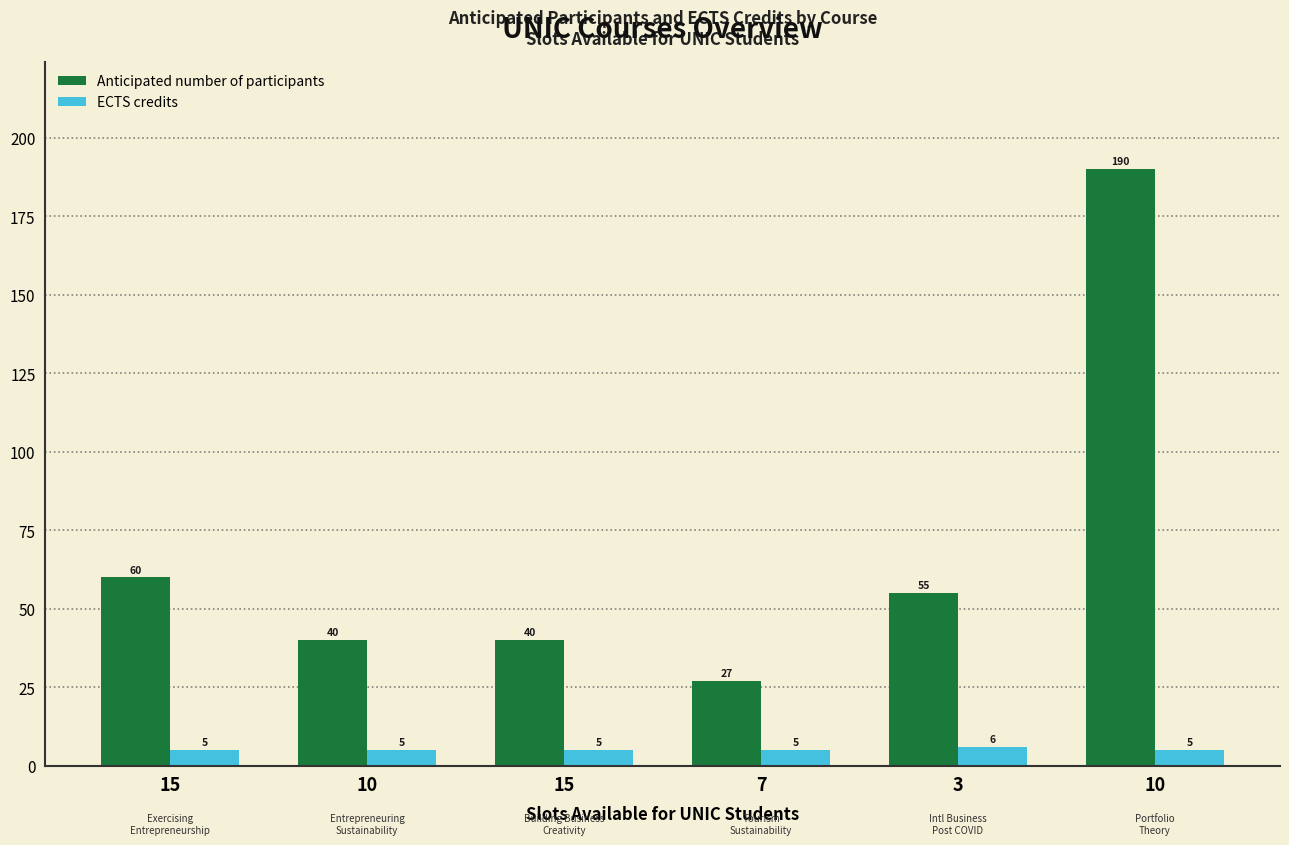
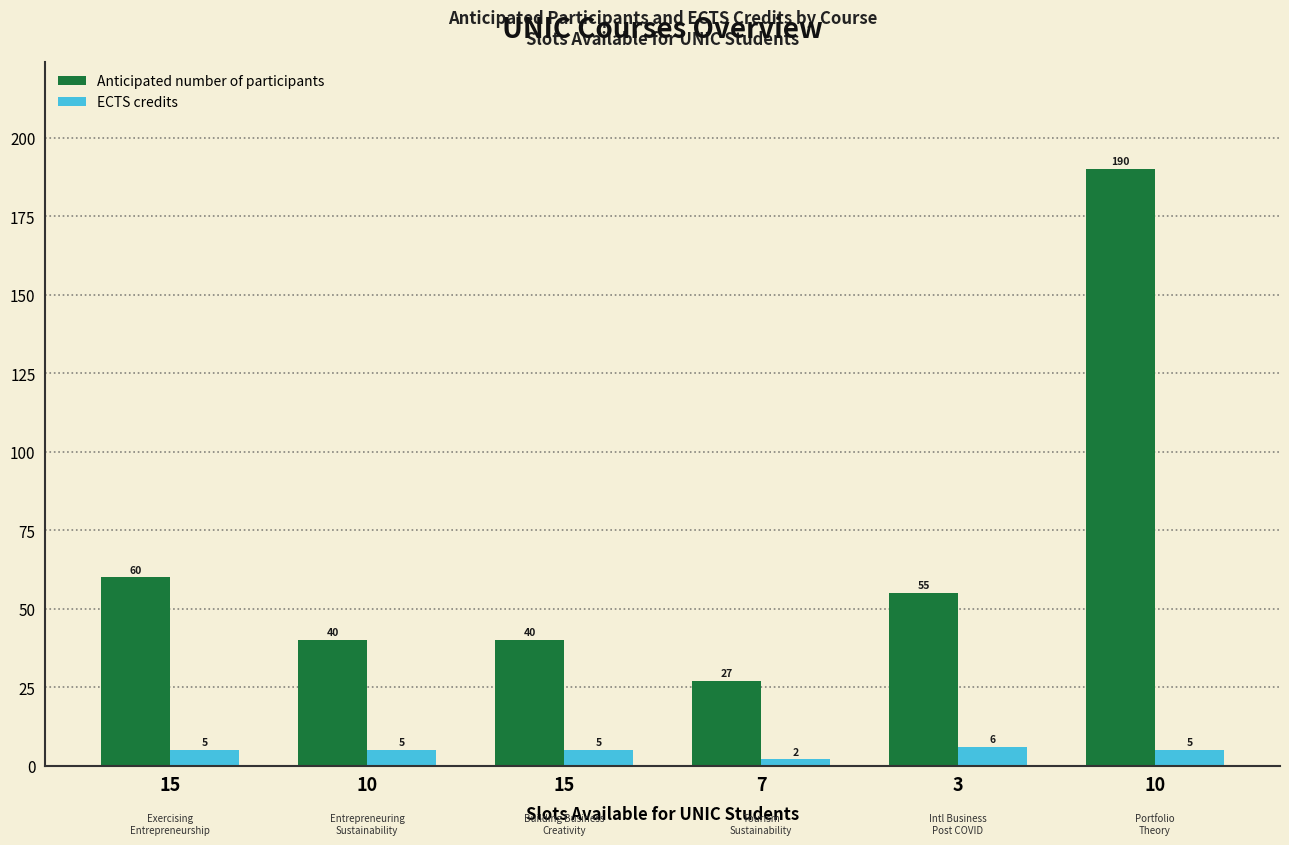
ECTS credits, 7: 5 -> 2
